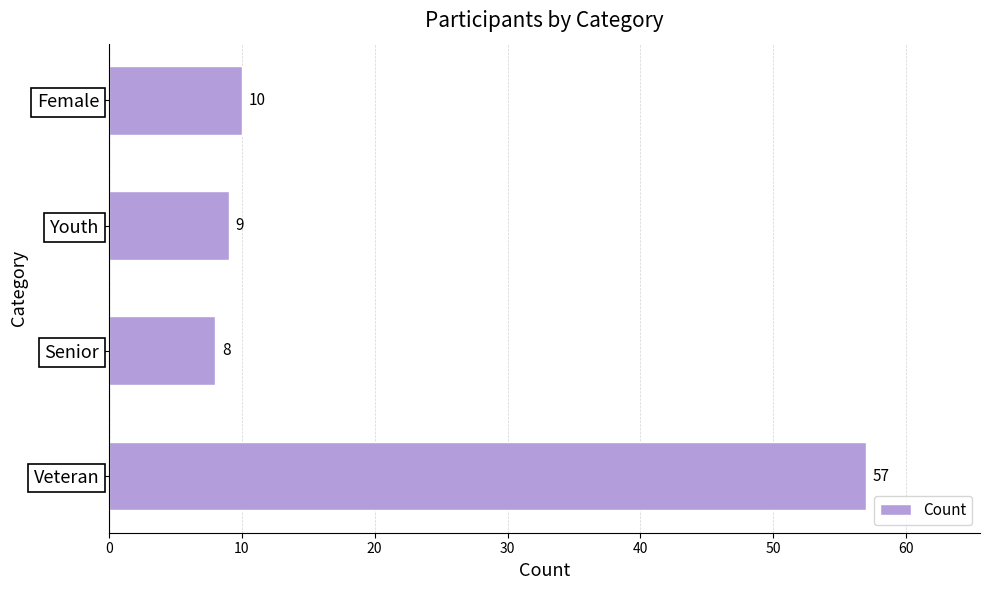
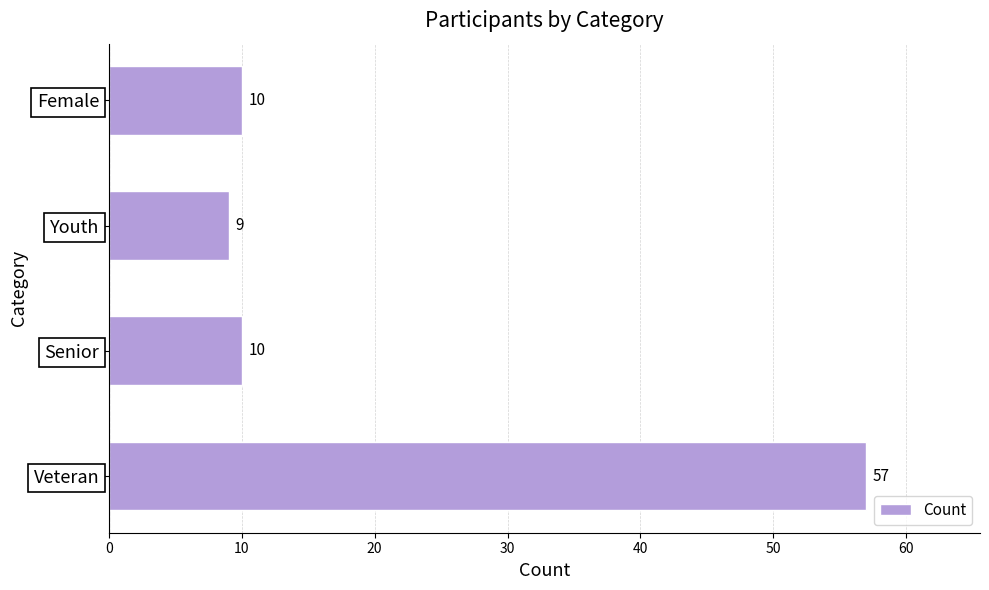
Senior: 8 -> 10
